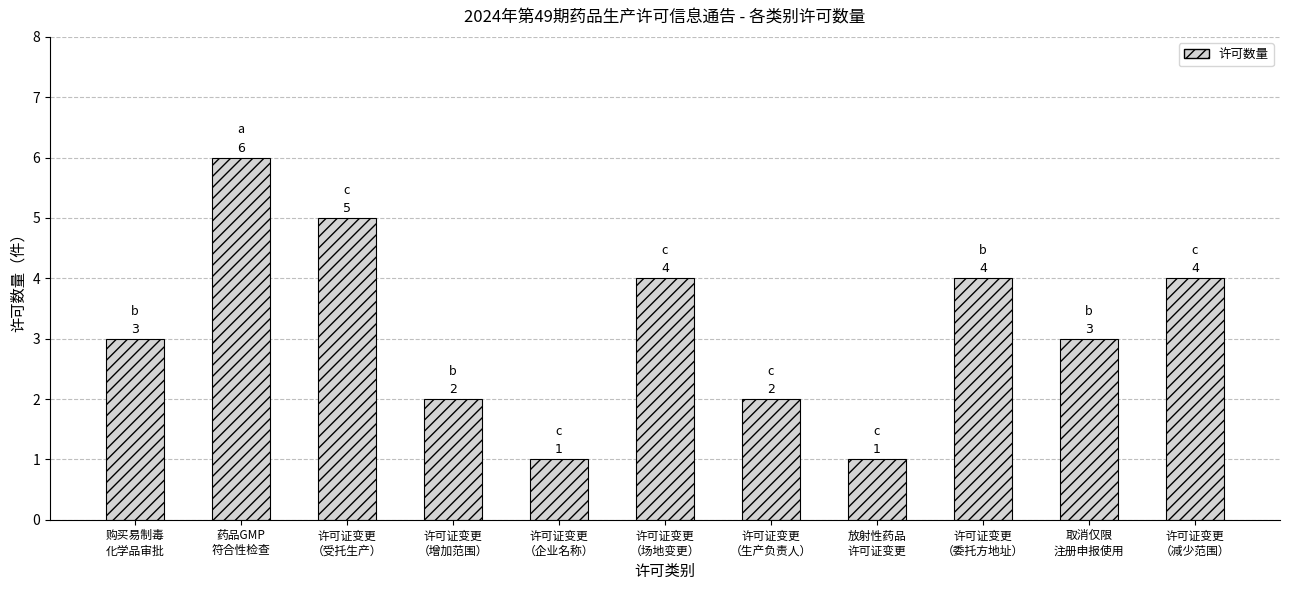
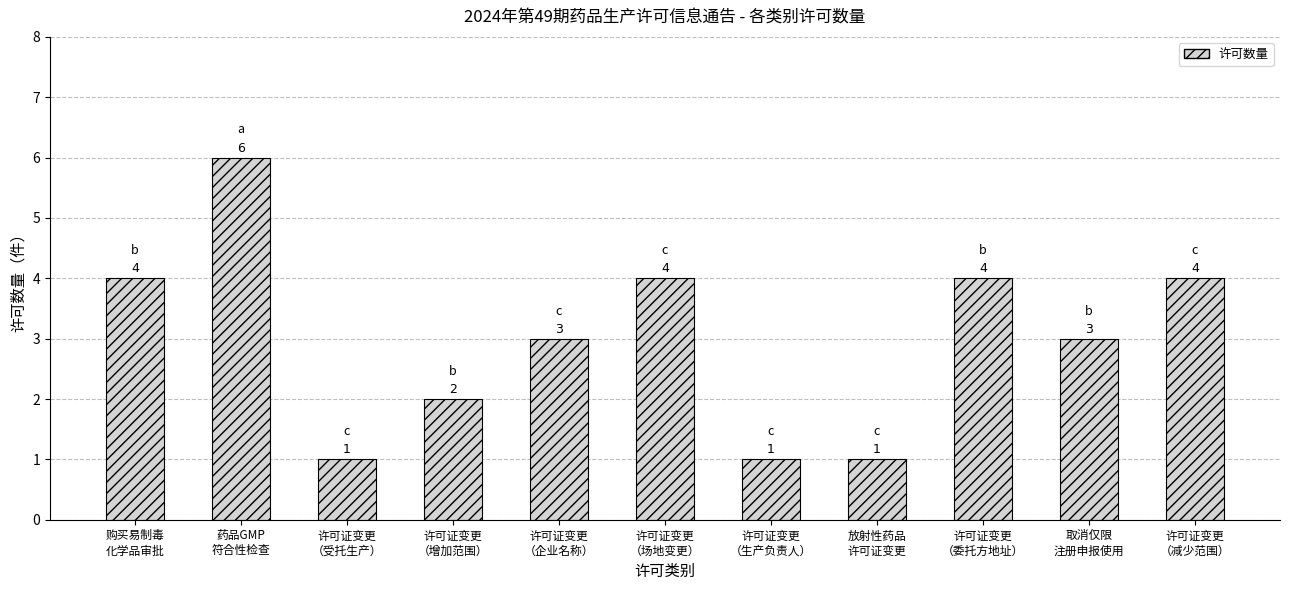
购买易制毒 化学品审批: 3 -> 4
许可证变更 （受托生产）: 5 -> 1
许可证变更 （企业名称）: 1 -> 3
许可证变更 （生产负责人）: 2 -> 1
